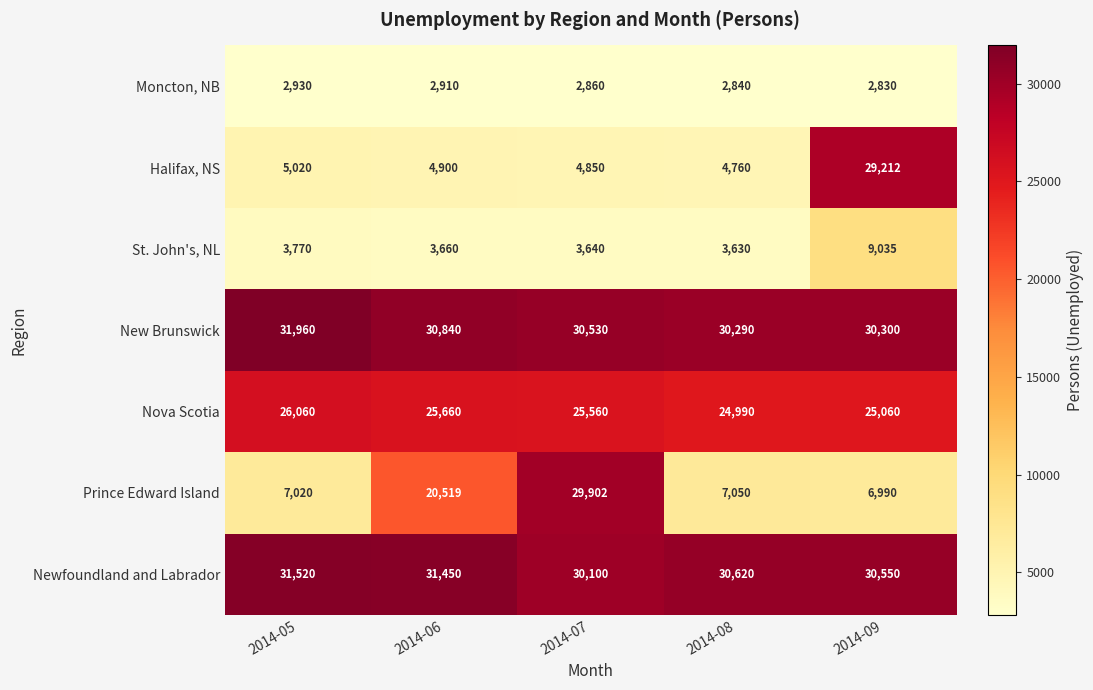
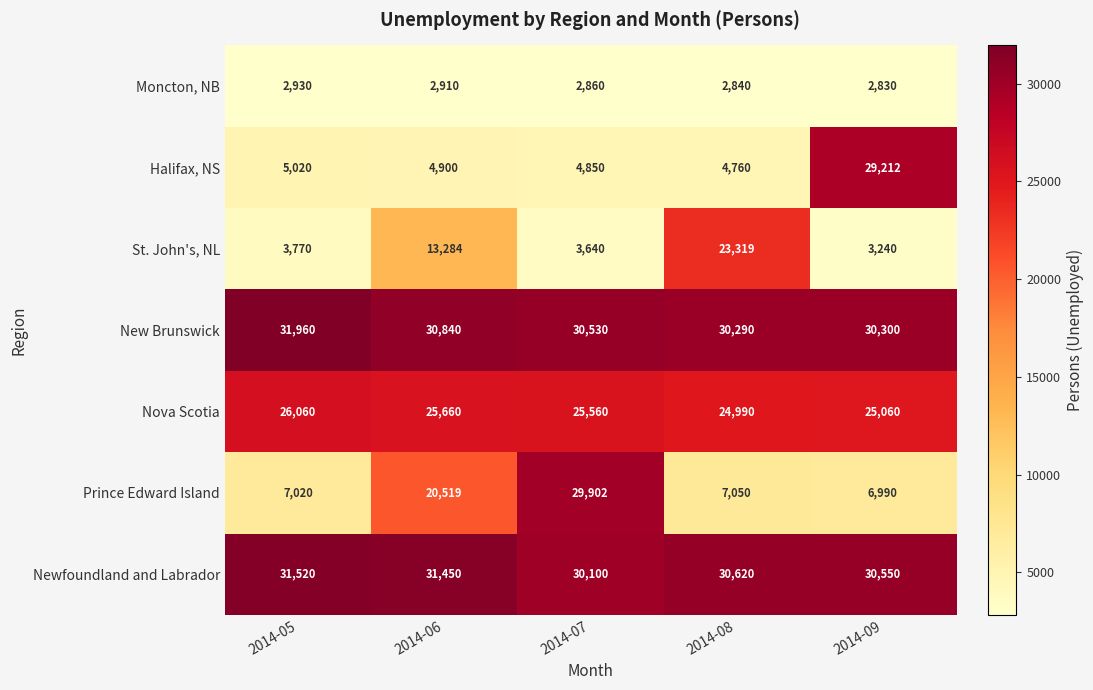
St. John's, NL, 2014-06: 3,660 -> 13,284
St. John's, NL, 2014-08: 3,630 -> 23,319
St. John's, NL, 2014-09: 9,035 -> 3,240
